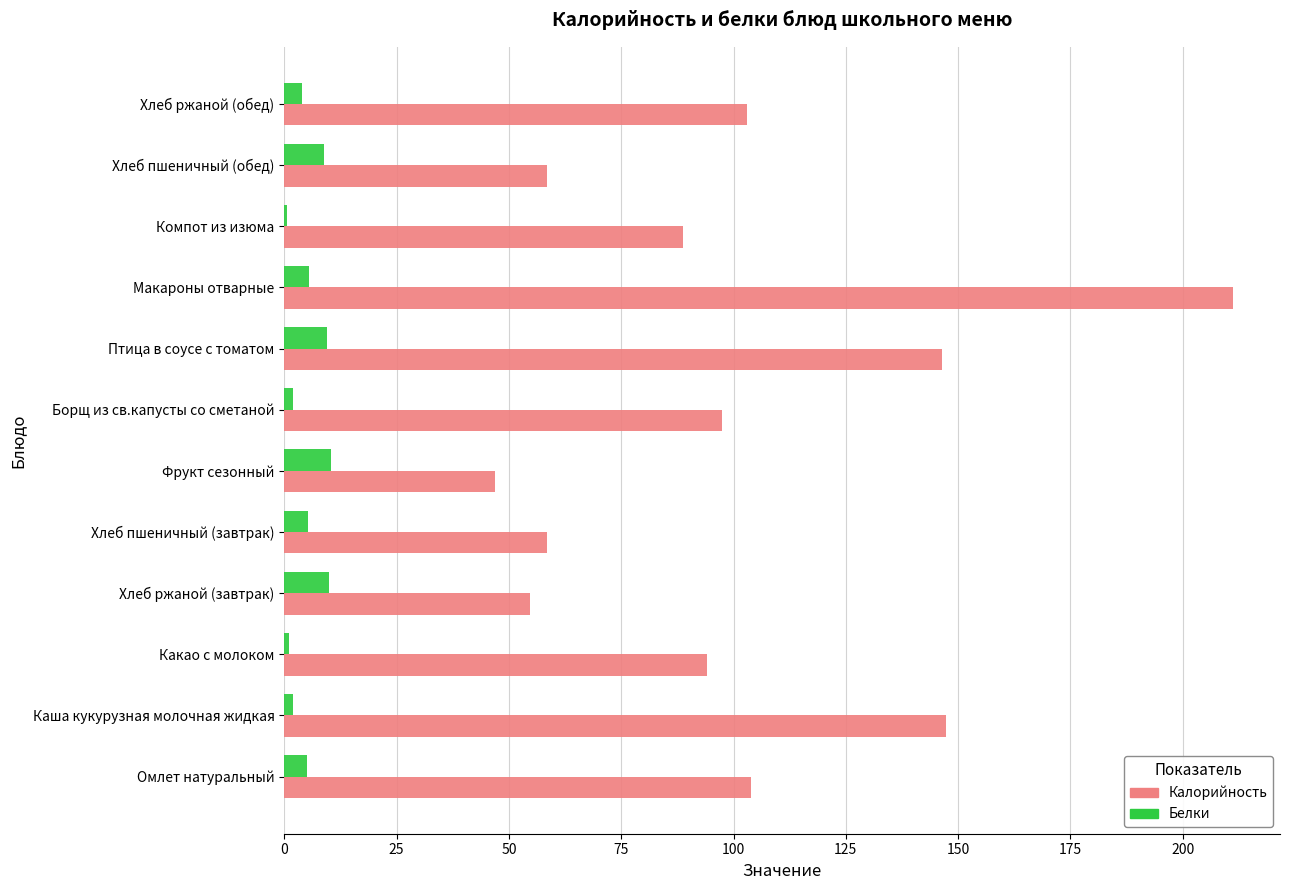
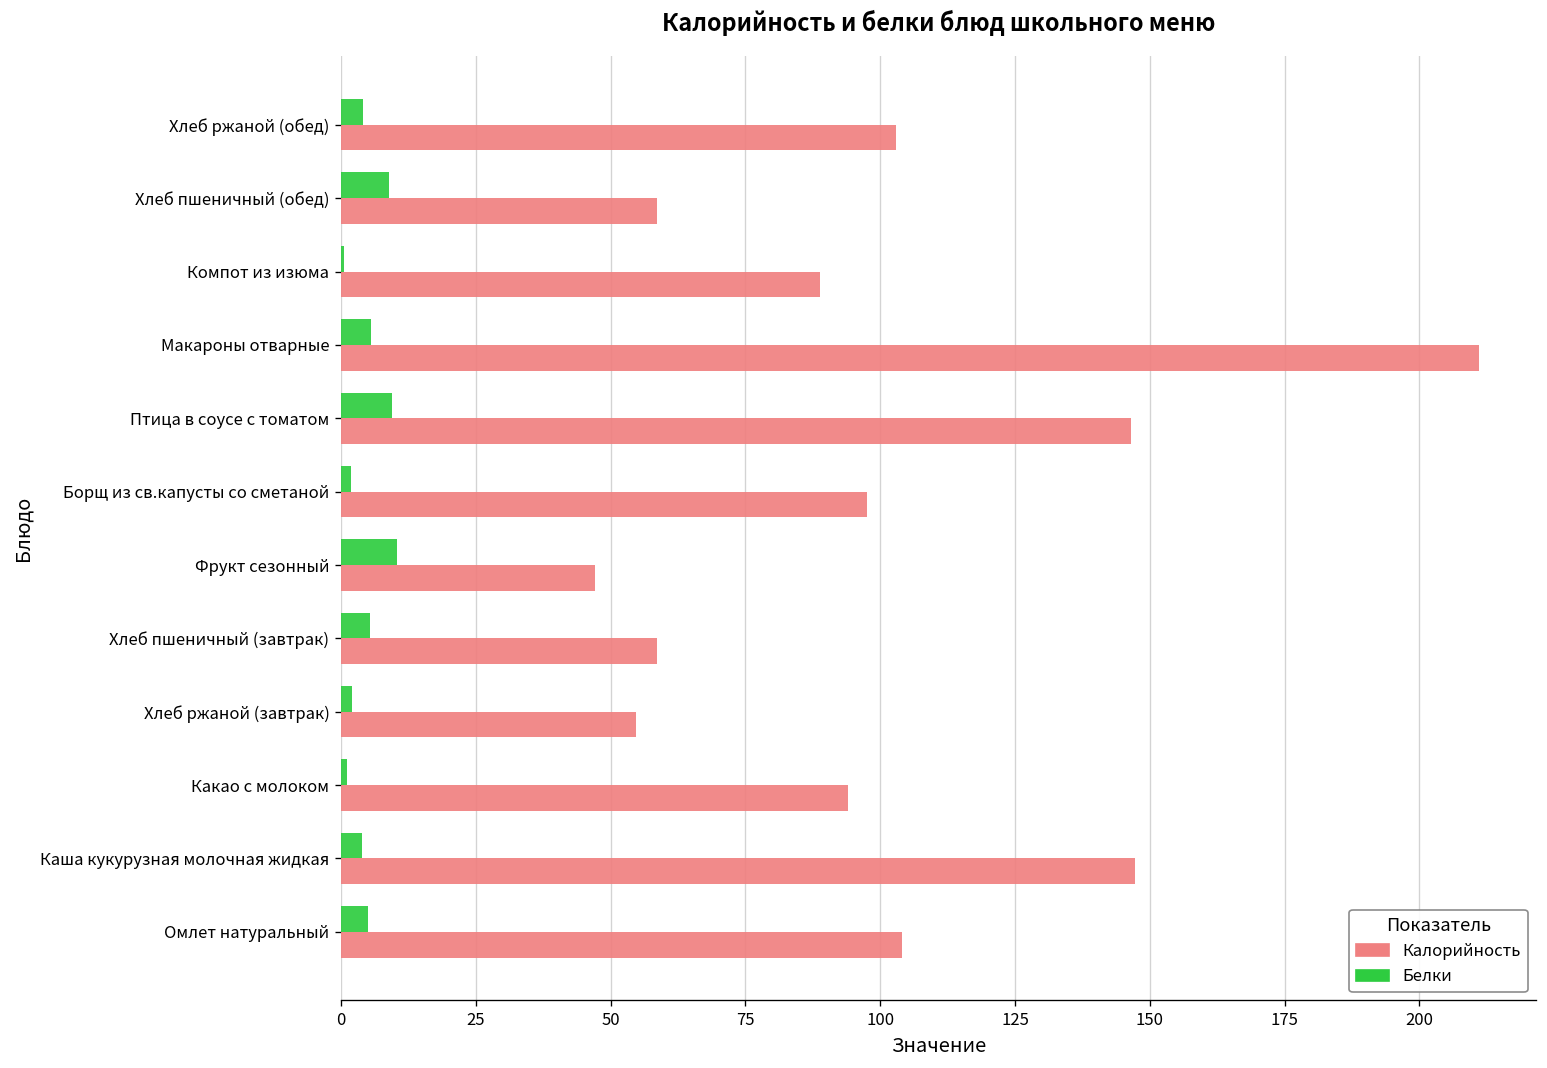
Белки, Хлеб ржаной (завтрак): 10 -> 2
Белки, Каша кукурузная молочная жидкая: 2 -> 4
